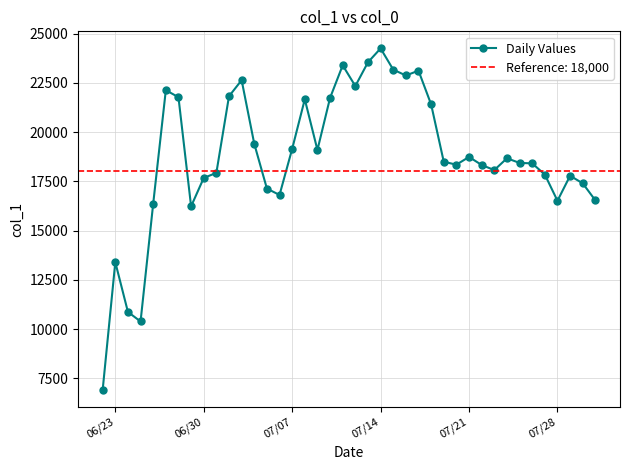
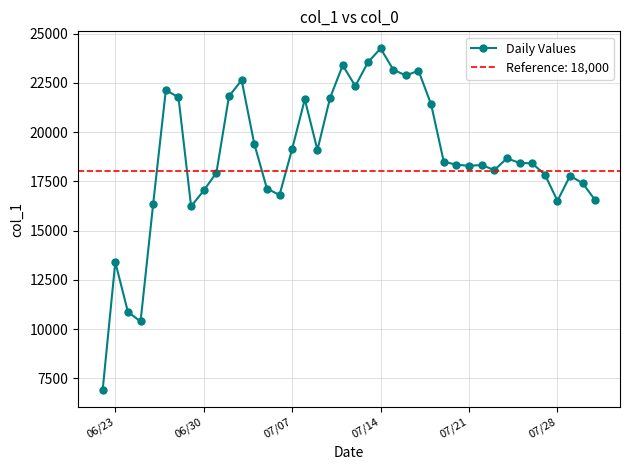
06/30: 17700 -> 17000
07/21: 18700 -> 18300
